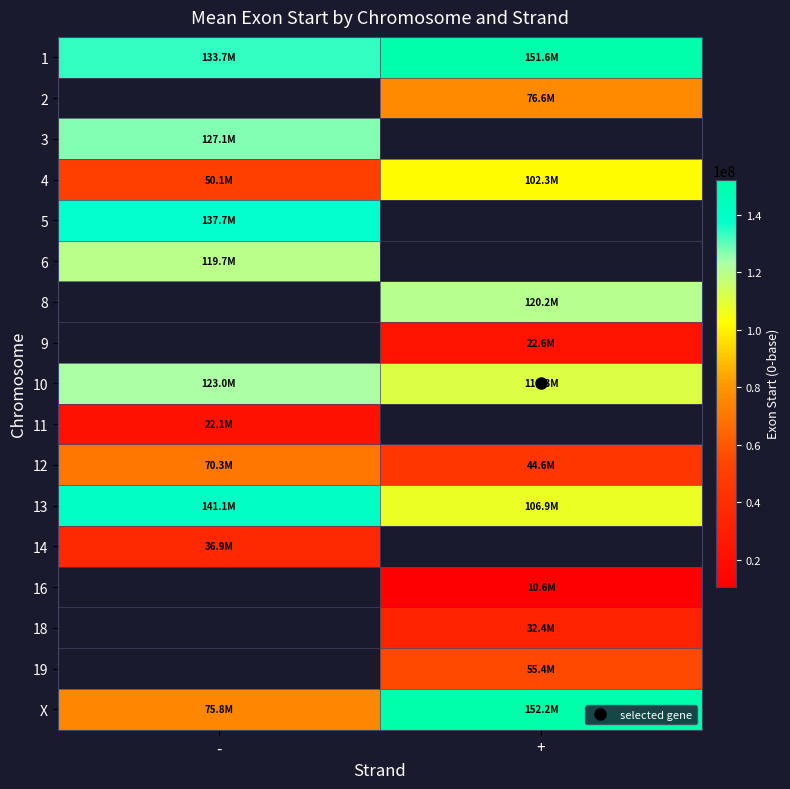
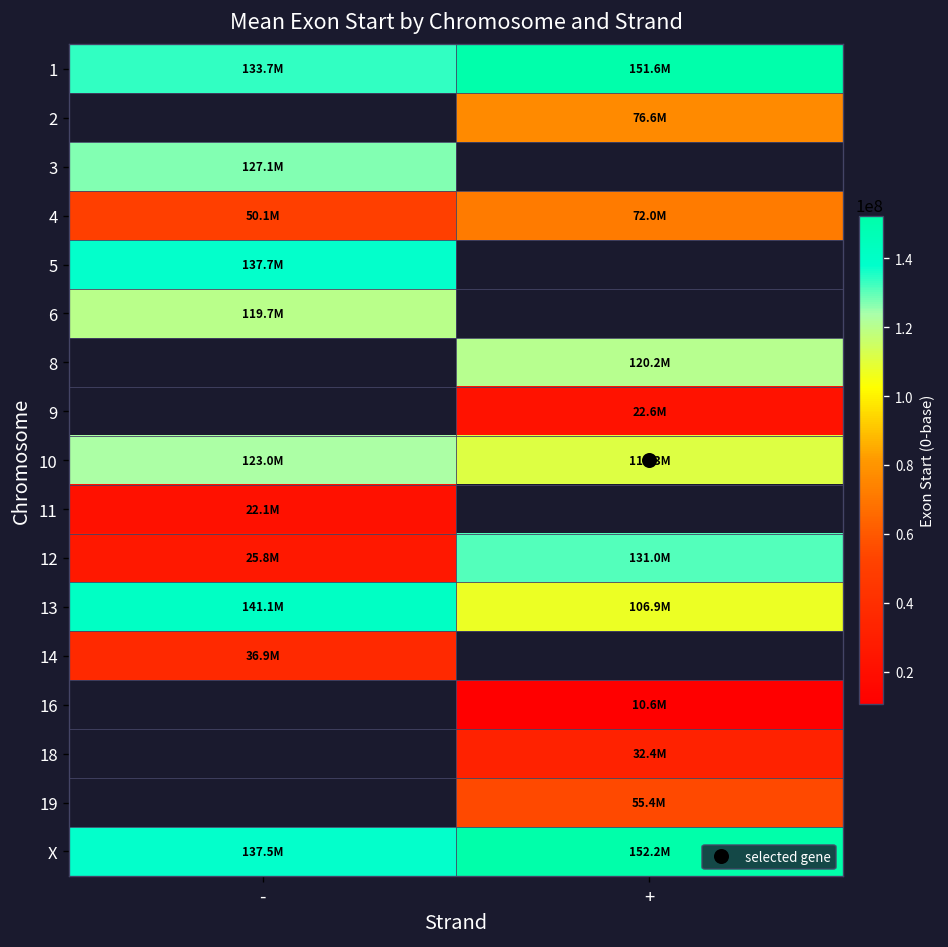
4, +: 102.3M -> 72.0M
12, -: 70.3M -> 25.8M
12, +: 44.6M -> 131.0M
X, -: 75.8M -> 137.5M
